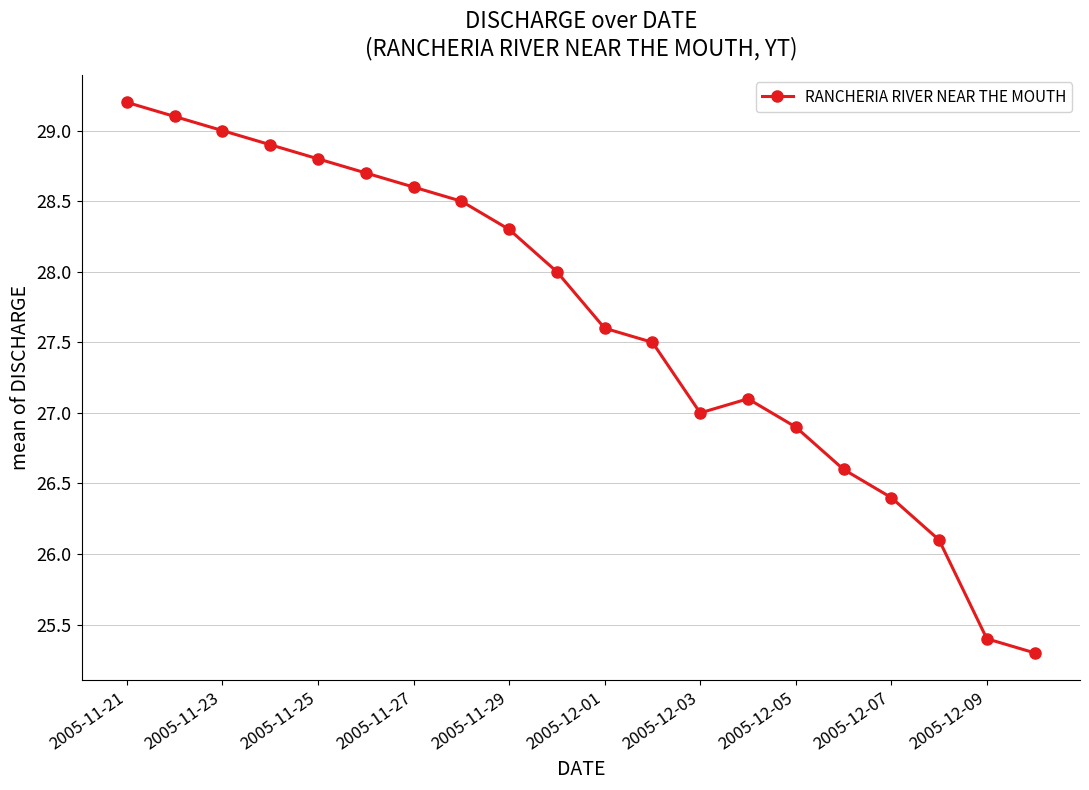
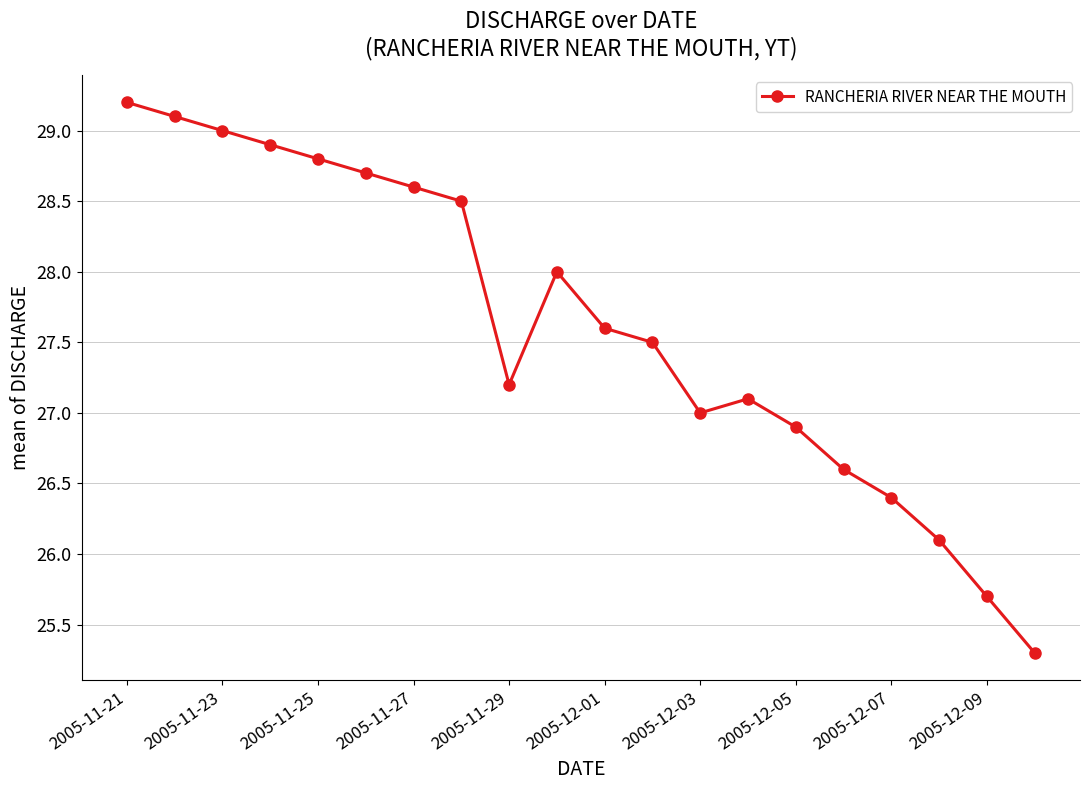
2005-11-29: 28.3 -> 27.2
2005-12-09: 25.4 -> 25.7
